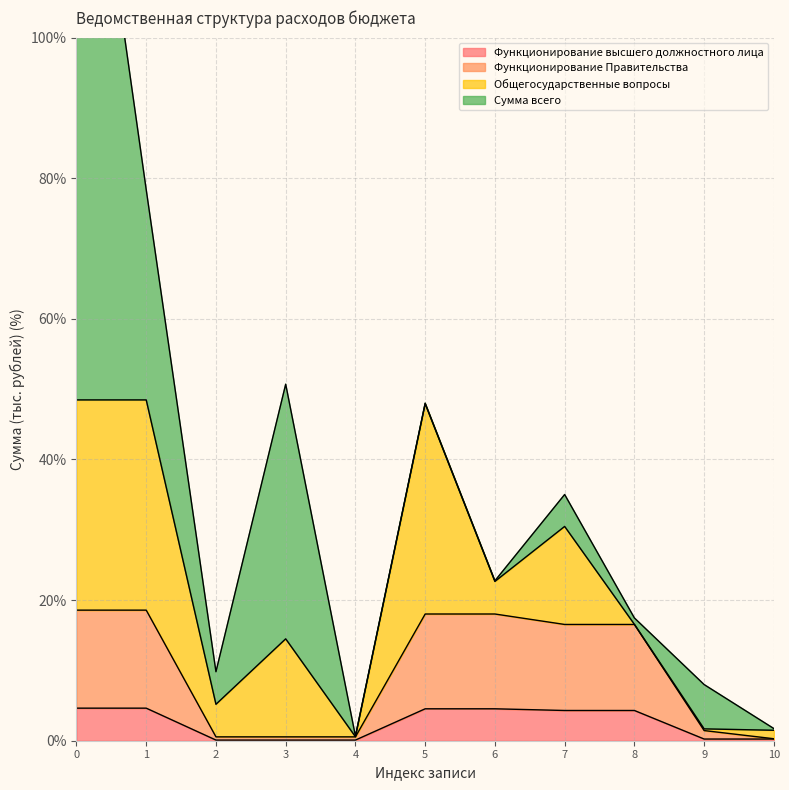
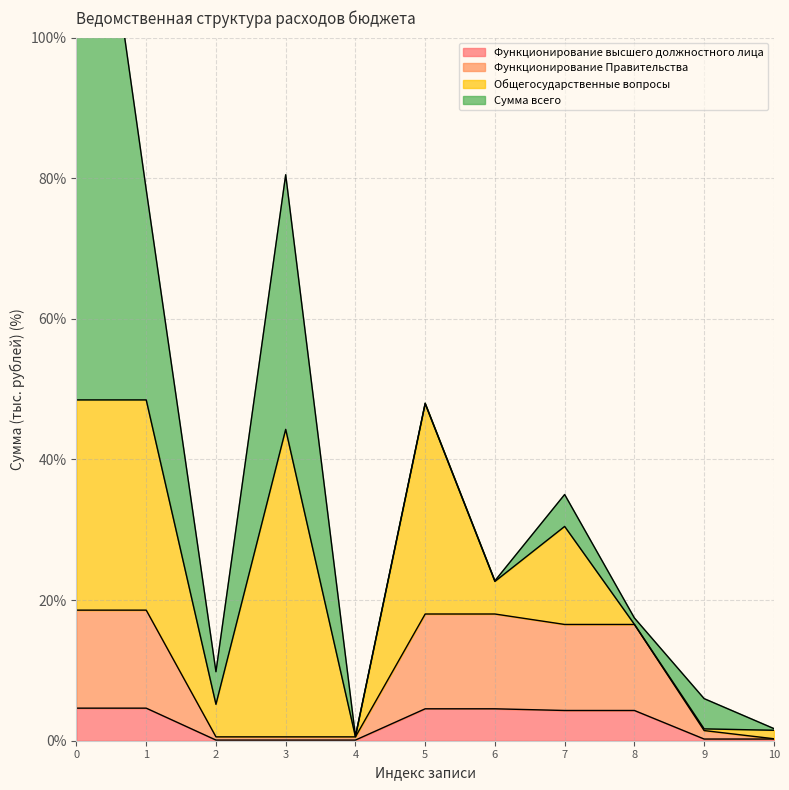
Общегосударственные вопросы, 3: 14% -> 44%
Сумма всего, 9: 6% -> 4%
